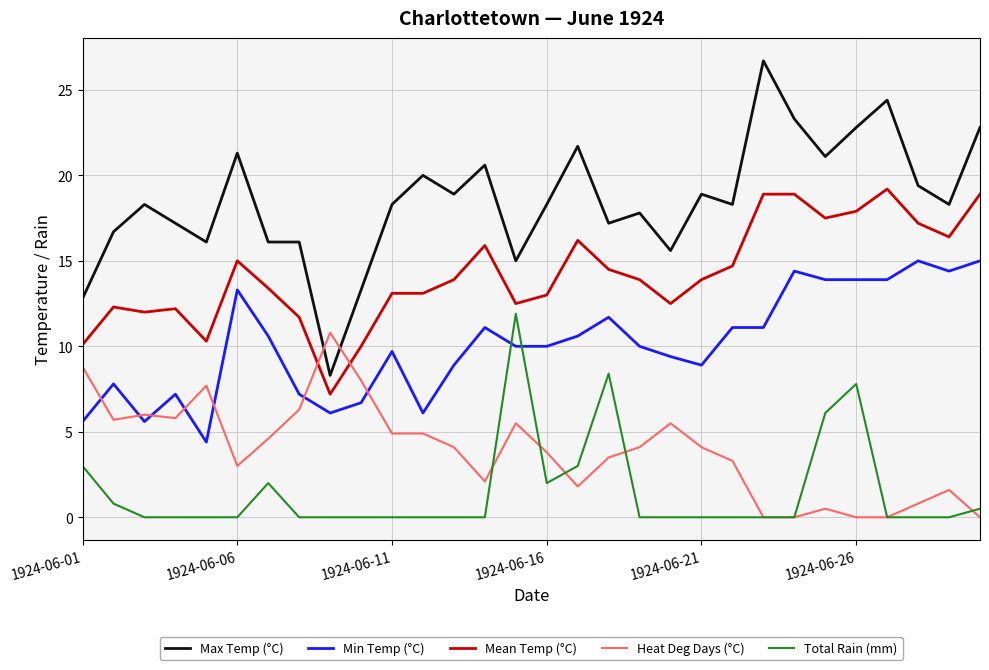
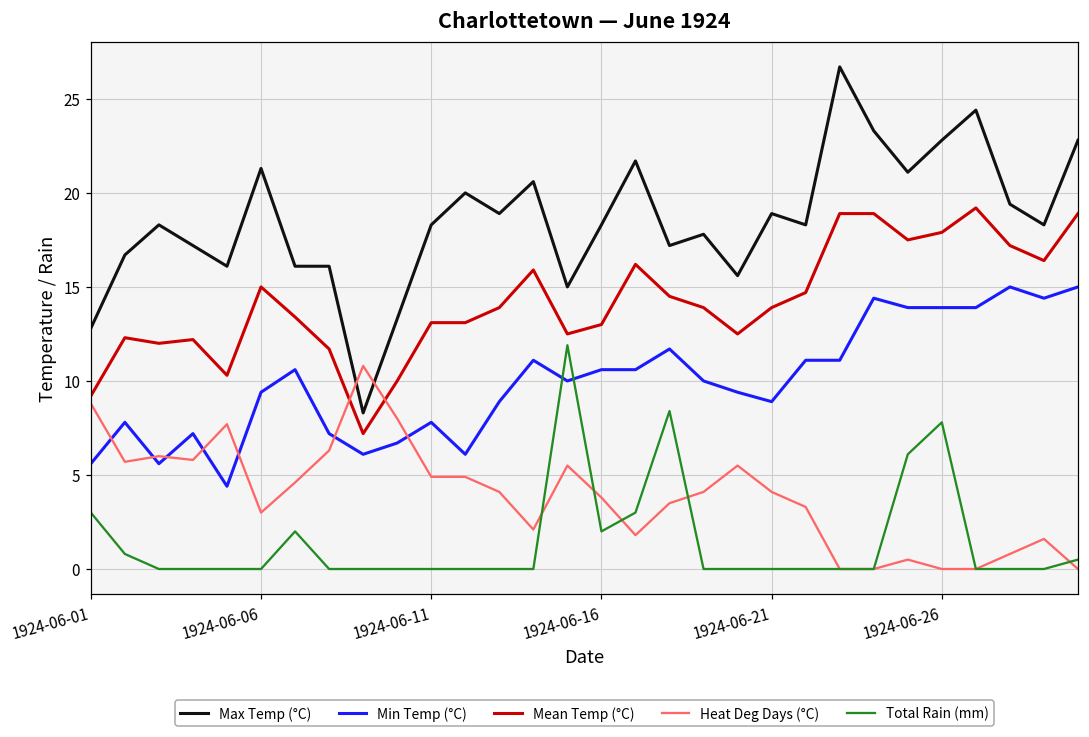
Mean Temp (°C), 1924-06-01: 10.1 -> 9.2
Min Temp (°C), 1924-06-06: 13.3 -> 9.4
Min Temp (°C), 1924-06-11: 9.7 -> 7.8
Min Temp (°C), 1924-06-16: 10.0 -> 10.6
